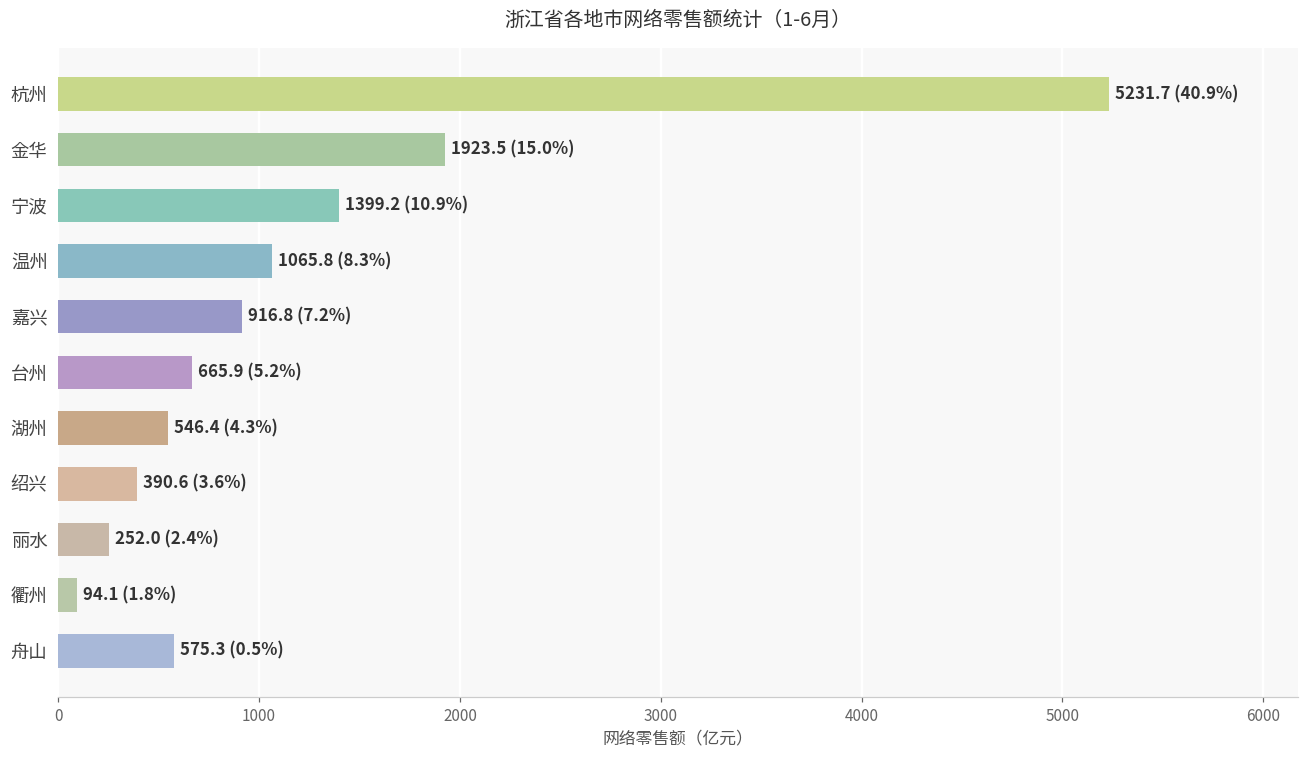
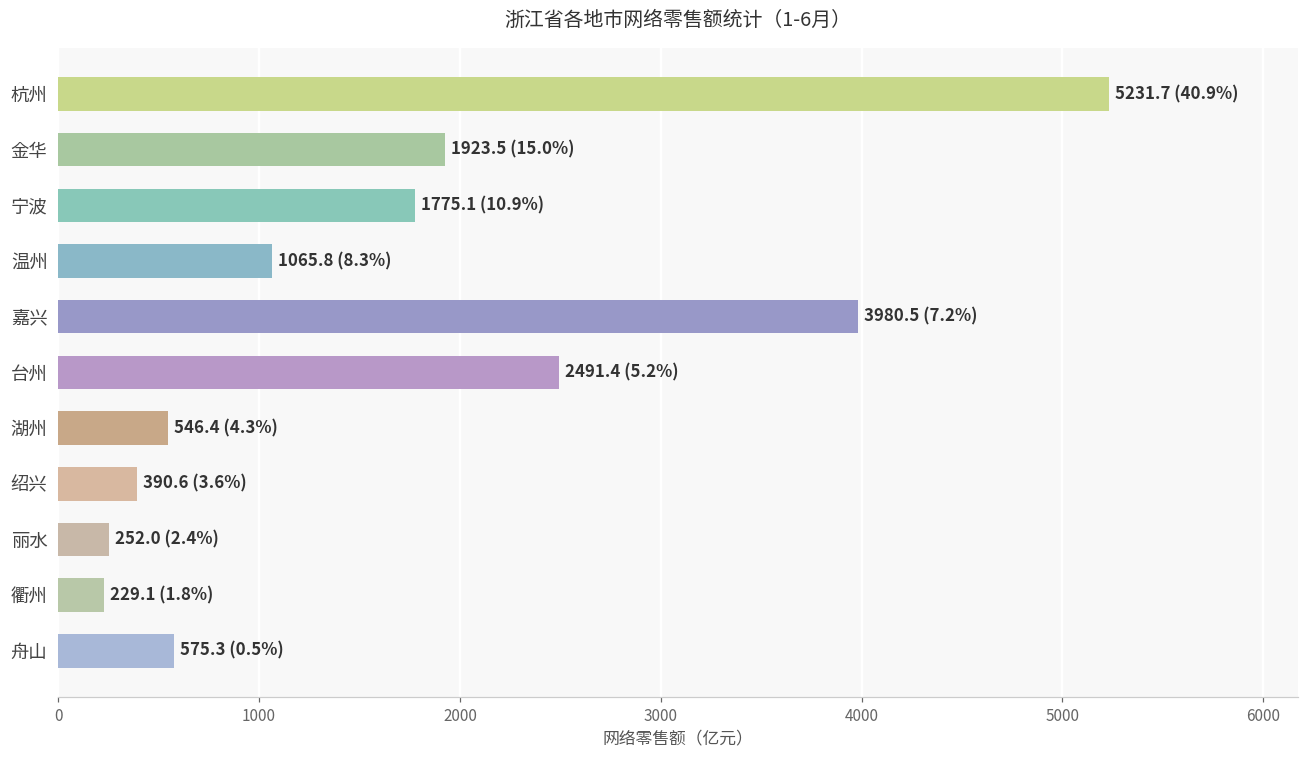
宁波: 1399.2 -> 1775.1
嘉兴: 916.8 -> 3980.5
台州: 665.9 -> 2491.4
衢州: 94.1 -> 229.1
